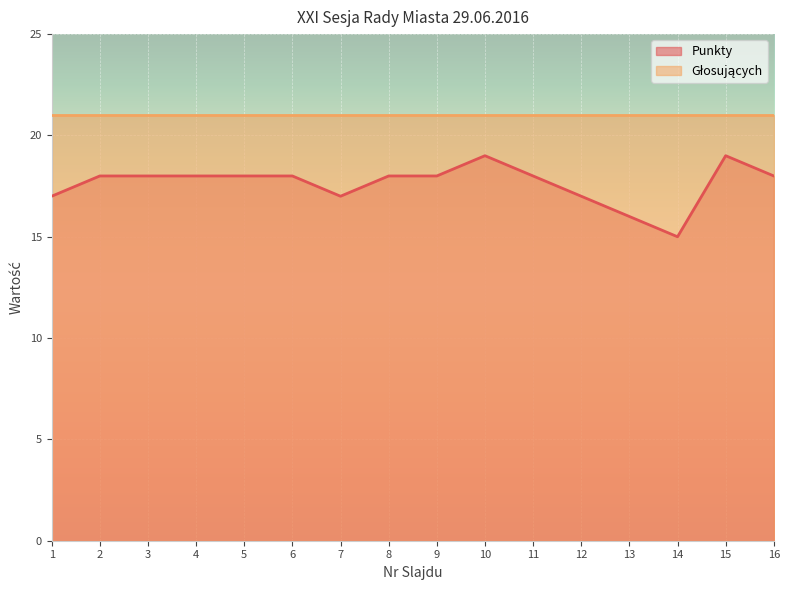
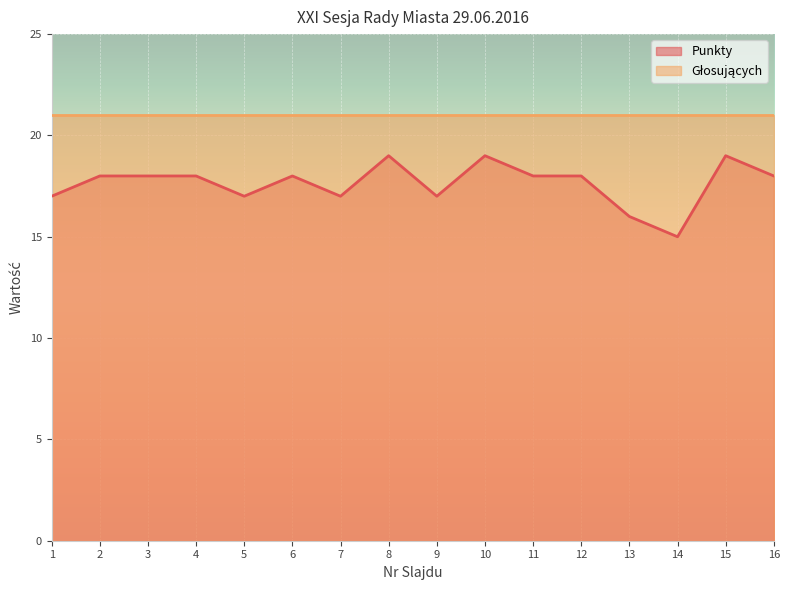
Punkty, 5: 18 -> 17
Punkty, 8: 18 -> 19
Punkty, 9: 18 -> 17
Punkty, 12: 17 -> 18
